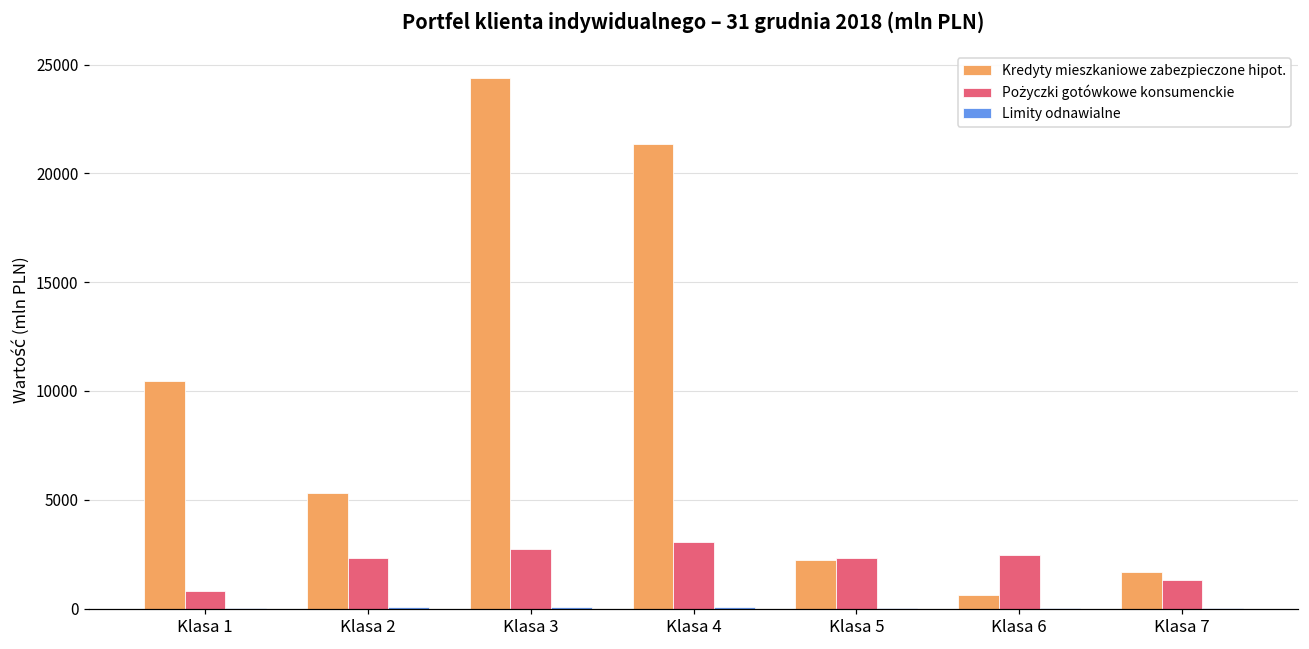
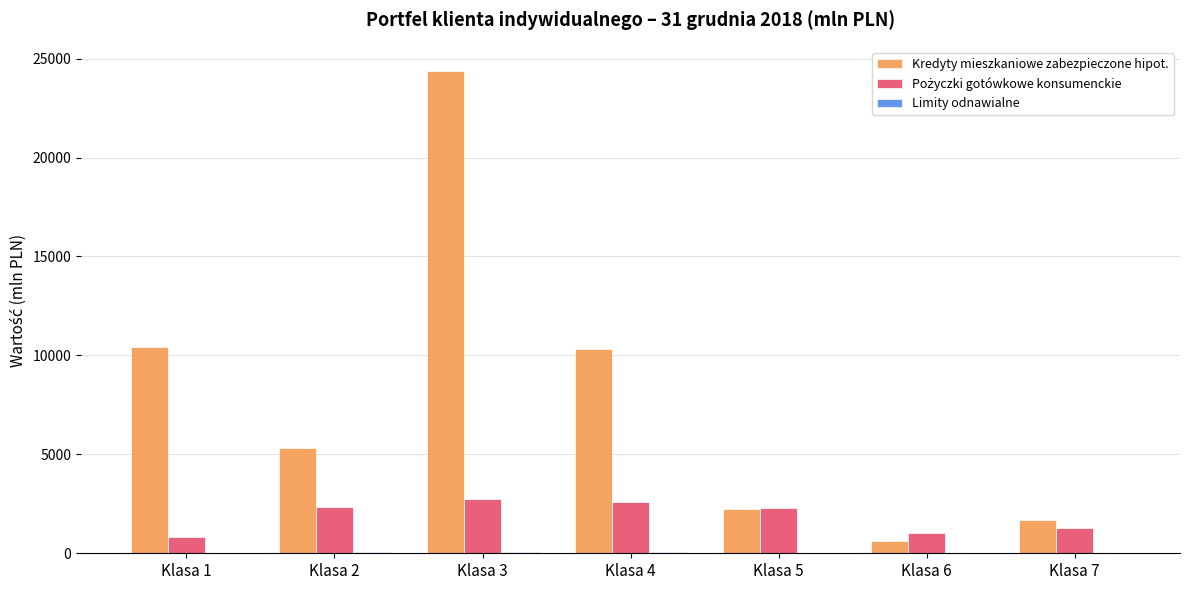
Kredyty mieszkaniowe zabezpieczone hipot., Klasa 4: 21400 -> 10300
Pożyczki gotówkowe konsumenckie, Klasa 4: 3100 -> 2600
Pożyczki gotówkowe konsumenckie, Klasa 6: 2400 -> 1000
